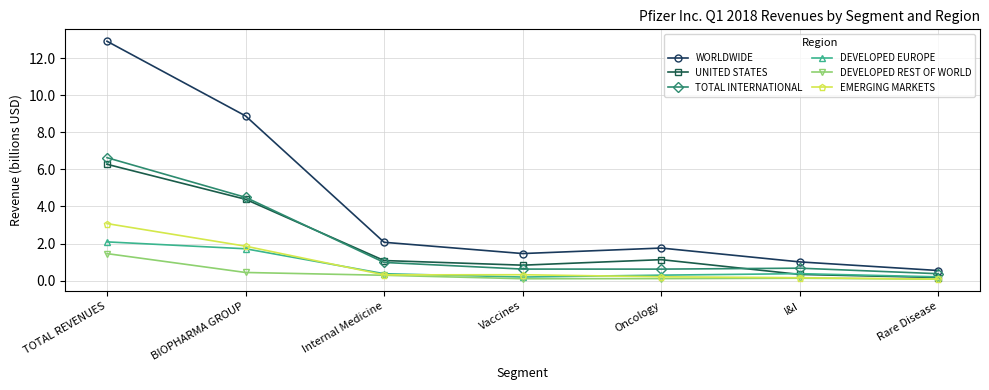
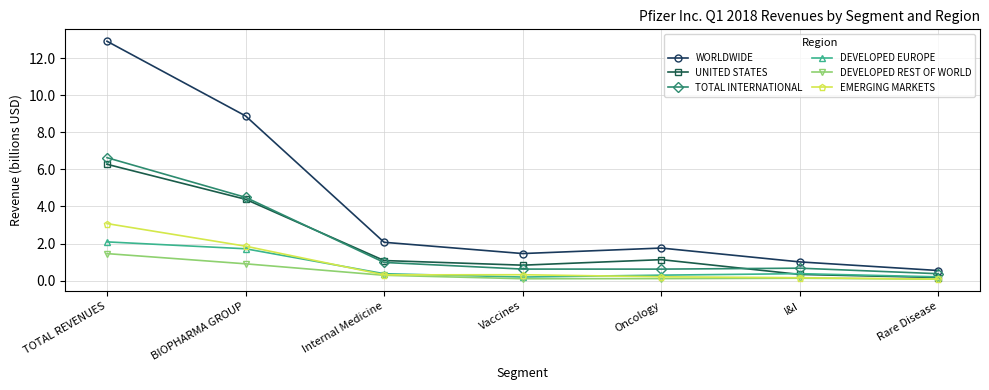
DEVELOPED REST OF WORLD, BIOPHARMA GROUP: 0.4 -> 0.9
